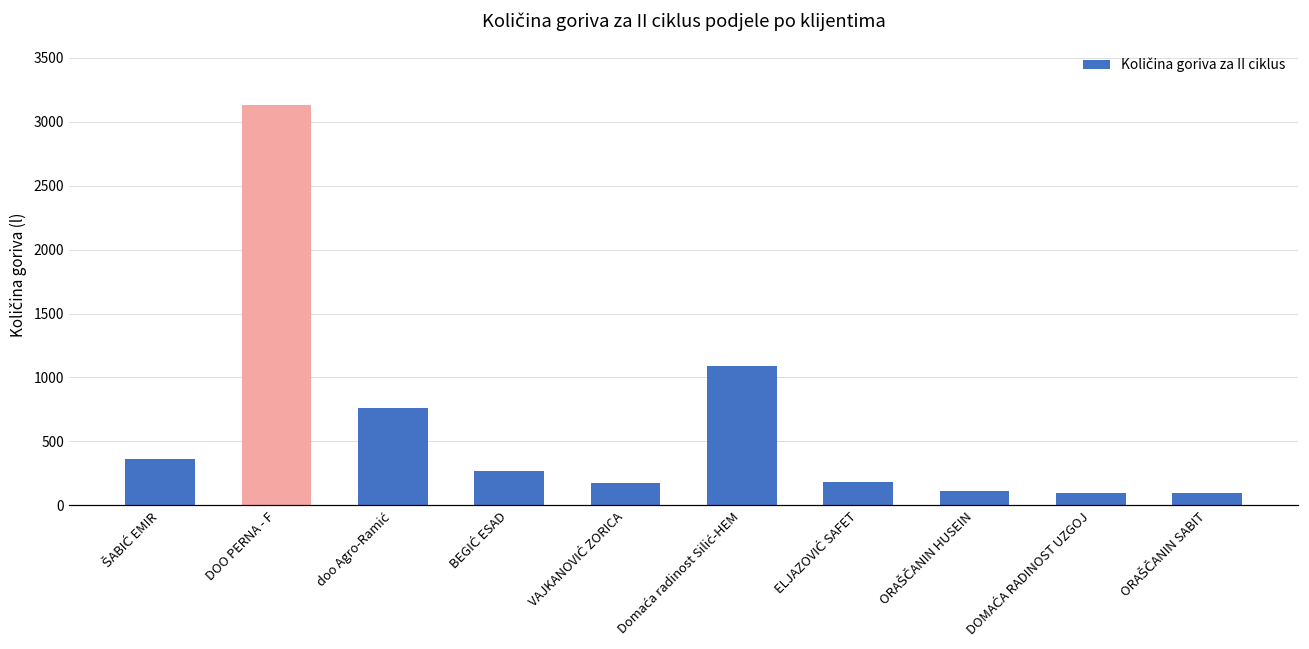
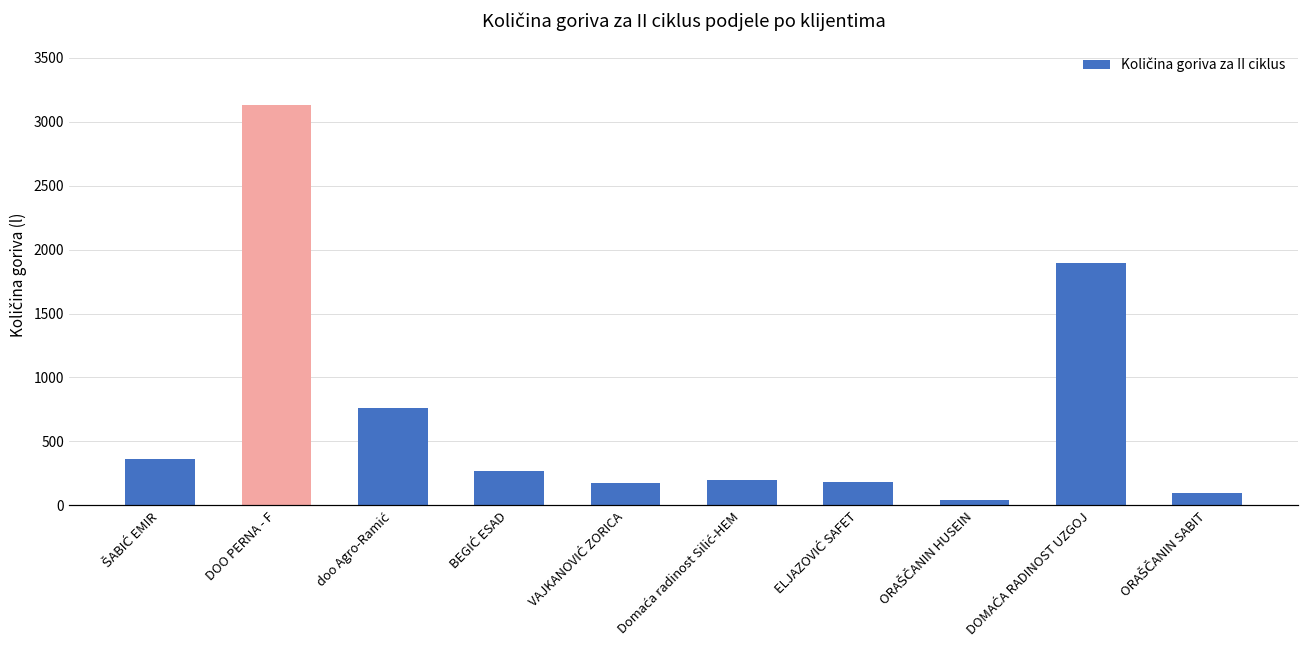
Domaća radinost Silić-HEM: 1090 -> 200
ORAŠČANIN HUSEIN: 110 -> 40
DOMAĆA RADINOST UZGOJ: 100 -> 1900
